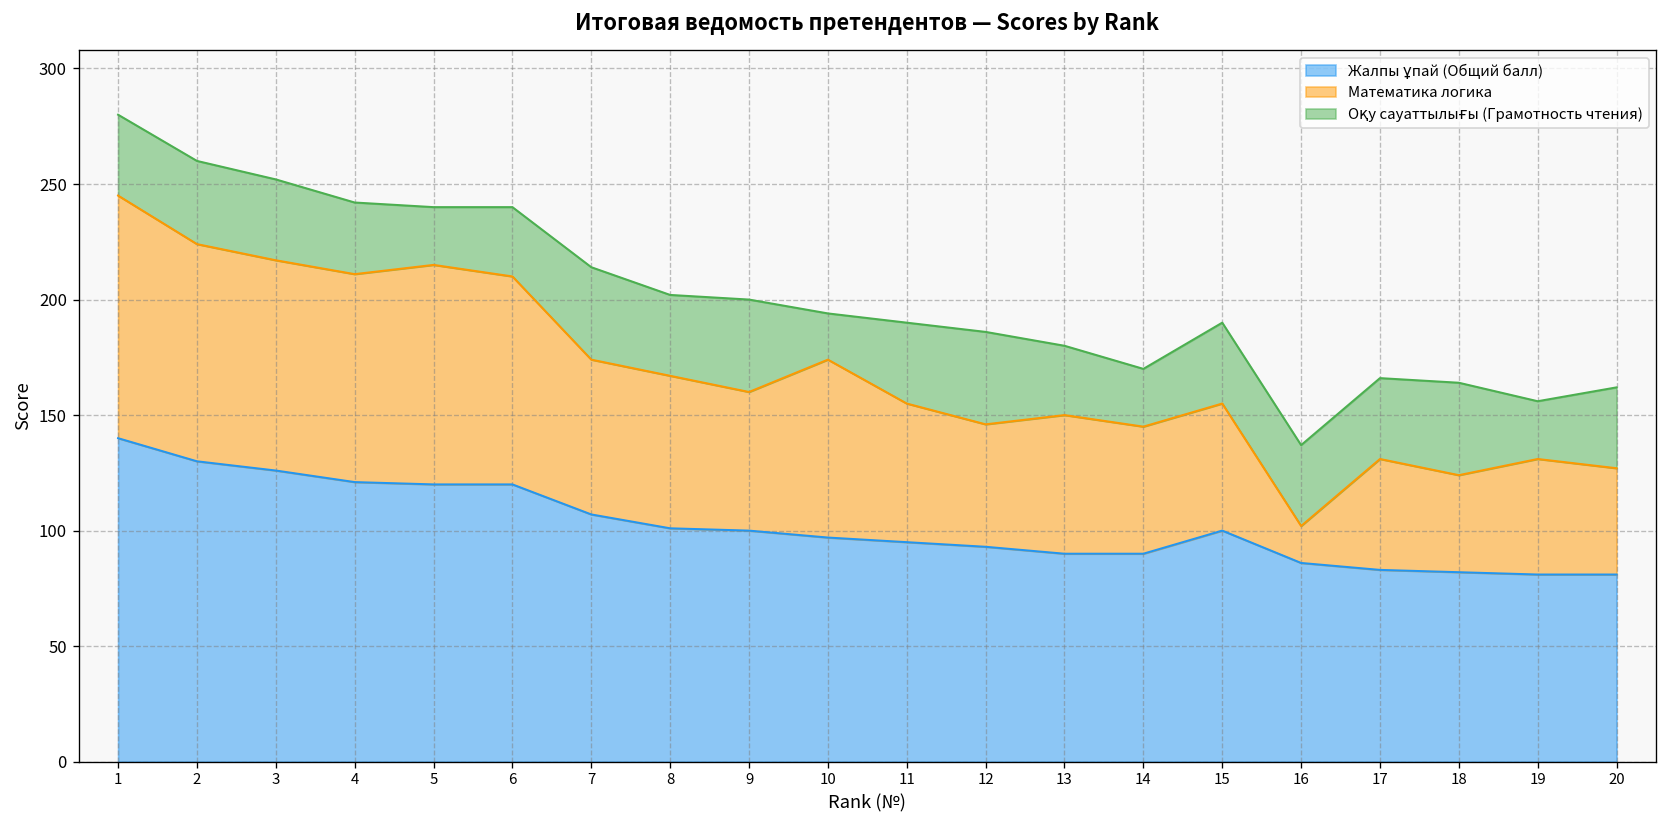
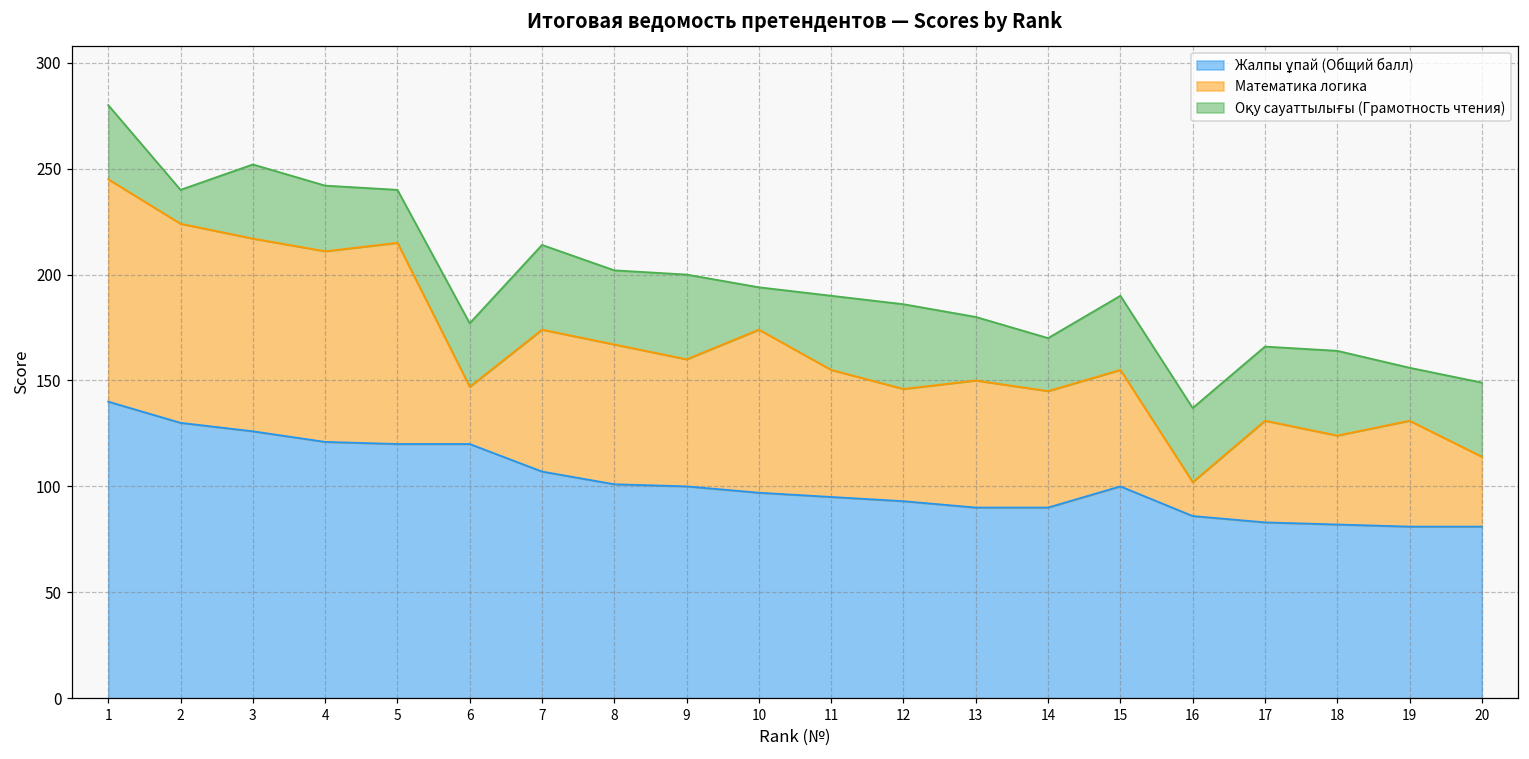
Оқу сауаттылығы (Грамотность чтения), 2: 36 -> 16
Математика логика, 6: 90 -> 27
Математика логика, 20: 46 -> 33
